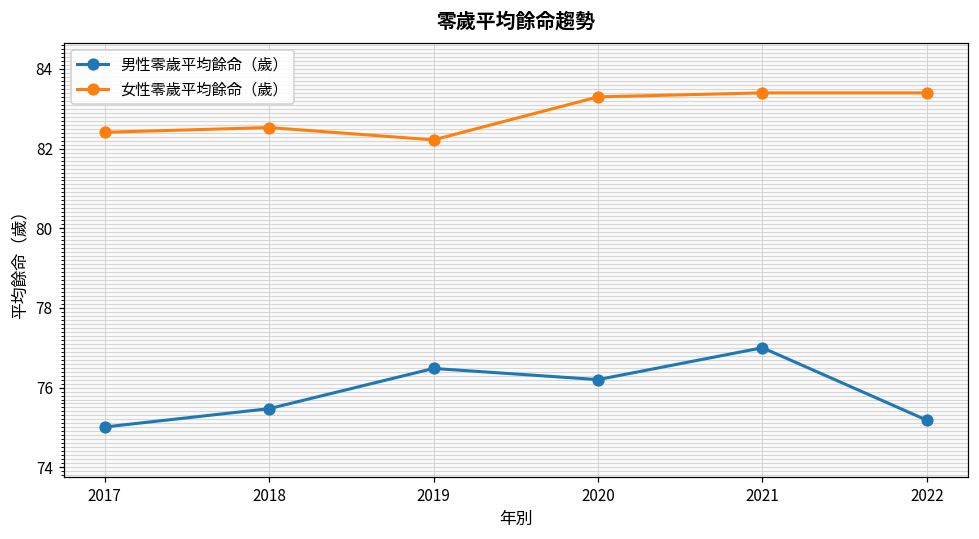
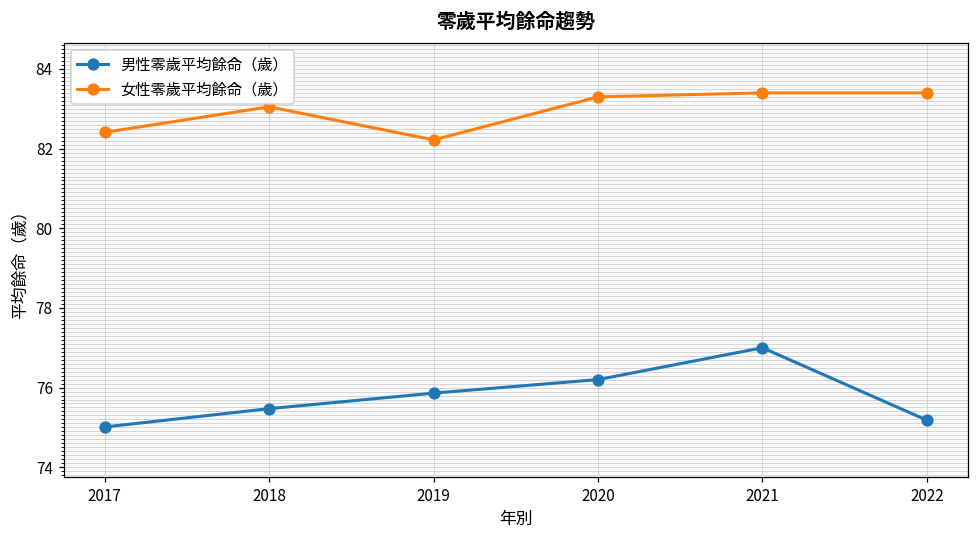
女性零歲平均餘命（歲）, 2018: 82.5 -> 83.1
男性零歲平均餘命（歲）, 2019: 76.5 -> 75.9
